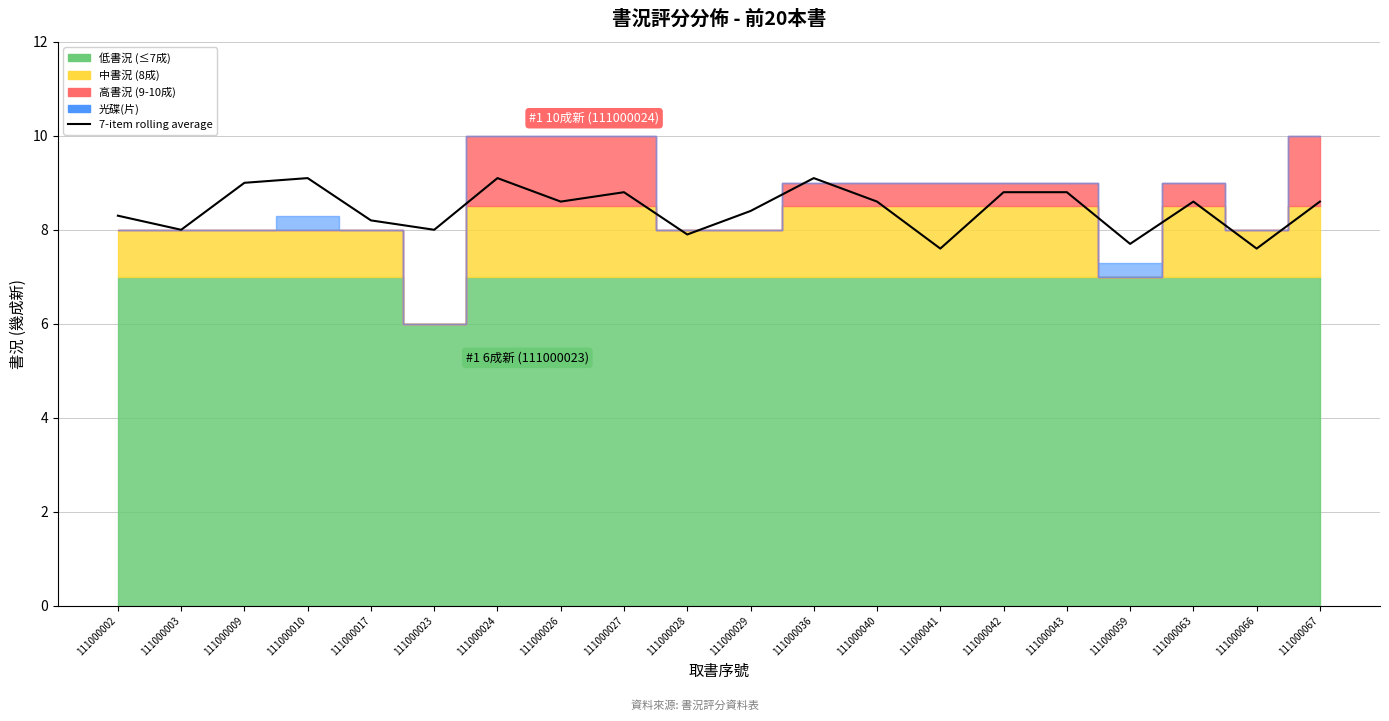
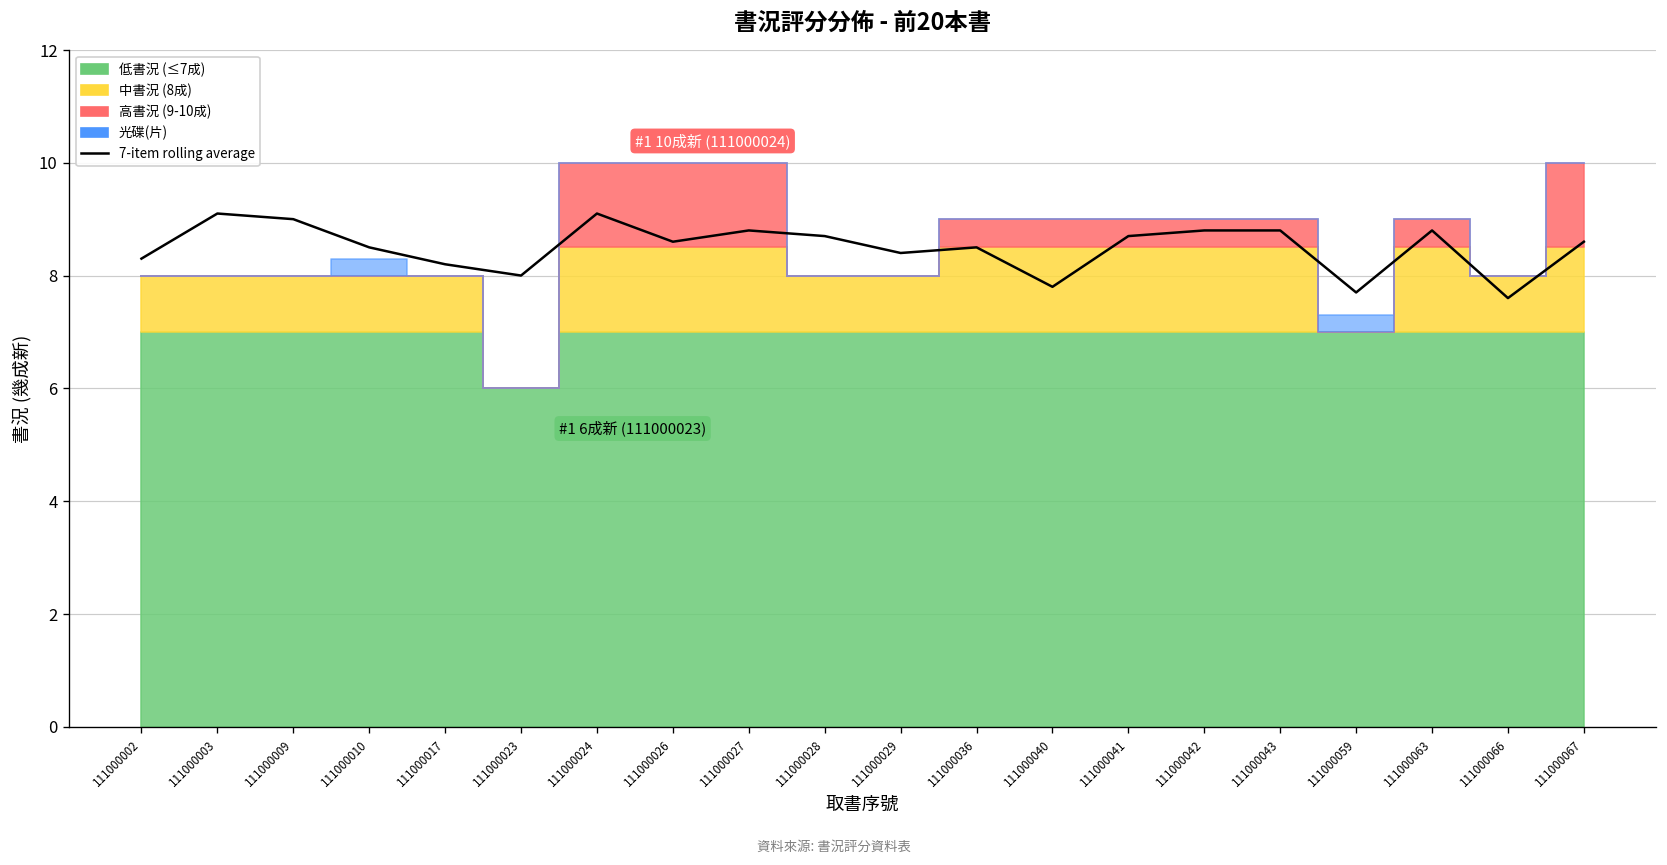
7-item rolling average, 111000003: 8.0 -> 9.1
7-item rolling average, 111000010: 9.1 -> 8.5
7-item rolling average, 111000028: 7.9 -> 8.7
7-item rolling average, 111000036: 9.1 -> 8.5
7-item rolling average, 111000040: 8.6 -> 7.8
7-item rolling average, 111000041: 7.6 -> 8.7
7-item rolling average, 111000063: 8.6 -> 8.8
